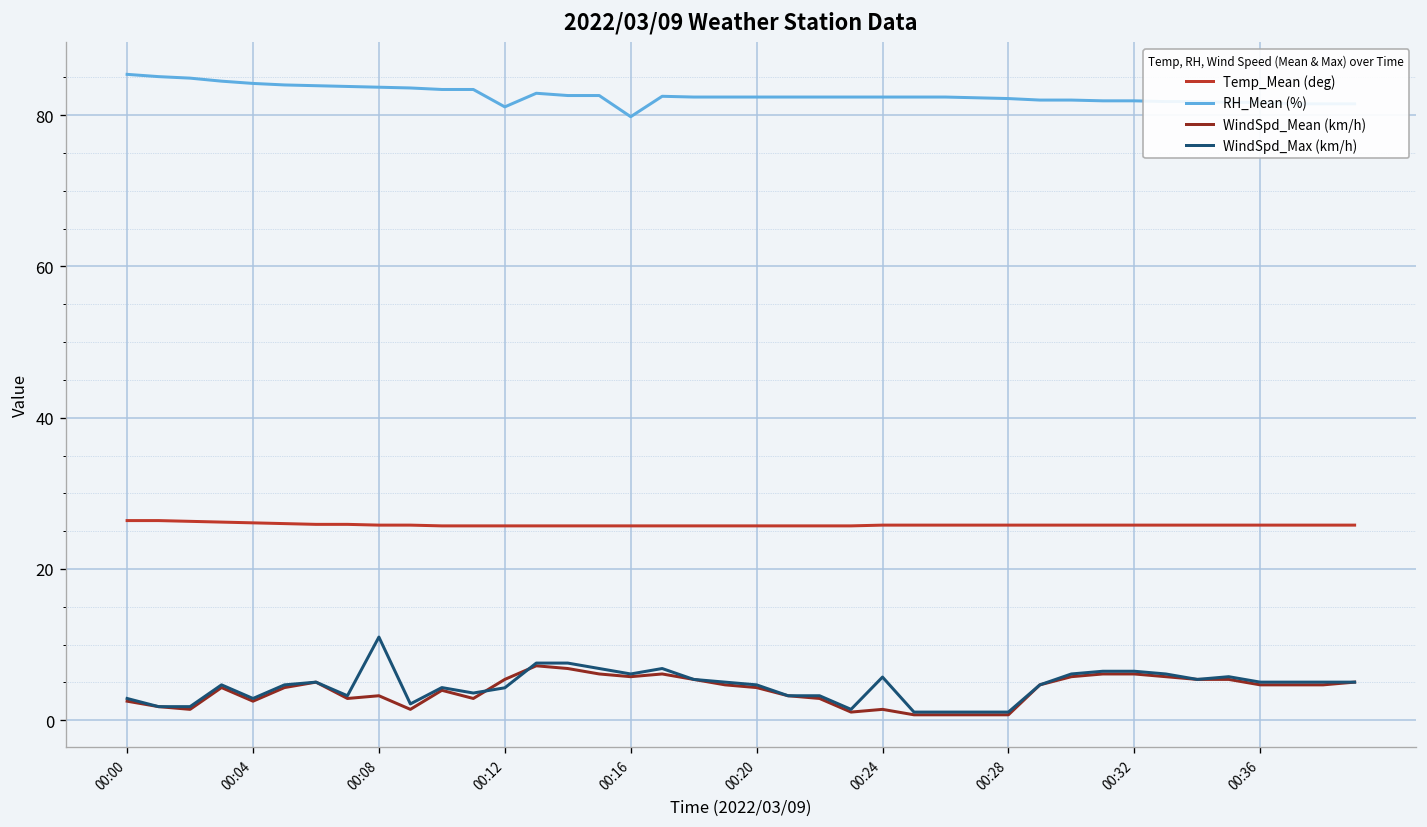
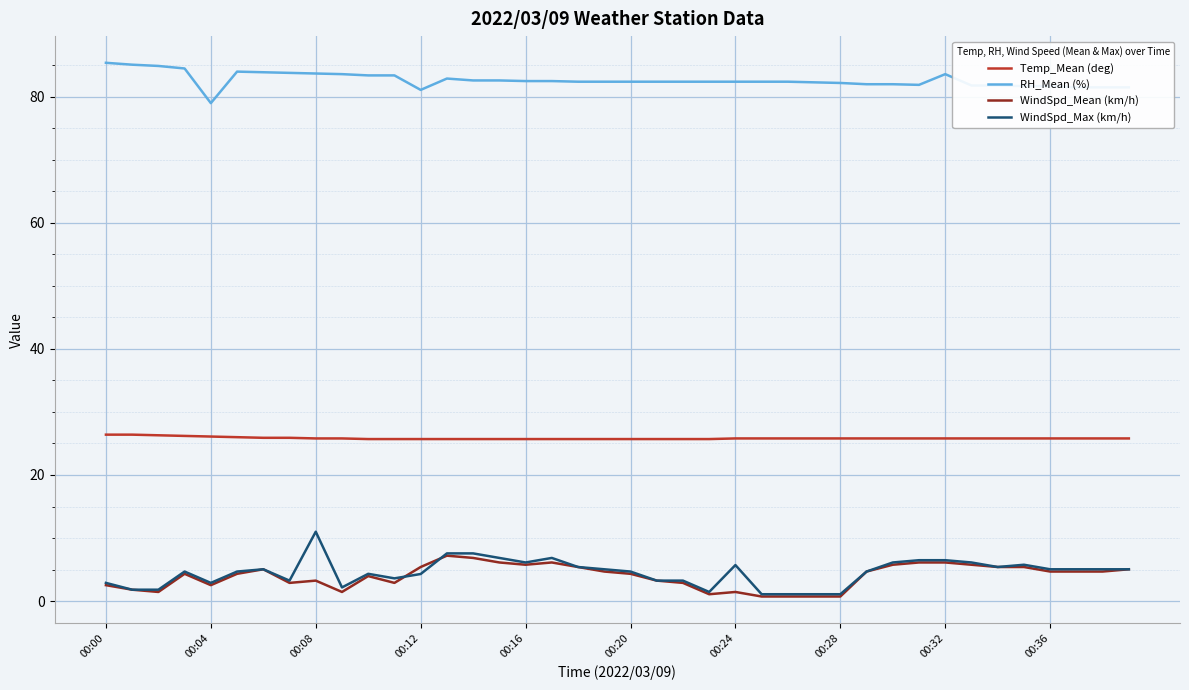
RH_Mean (%), 00:04: 84 -> 79
RH_Mean (%), 00:16: 80 -> 83
RH_Mean (%), 00:32: 82 -> 84
